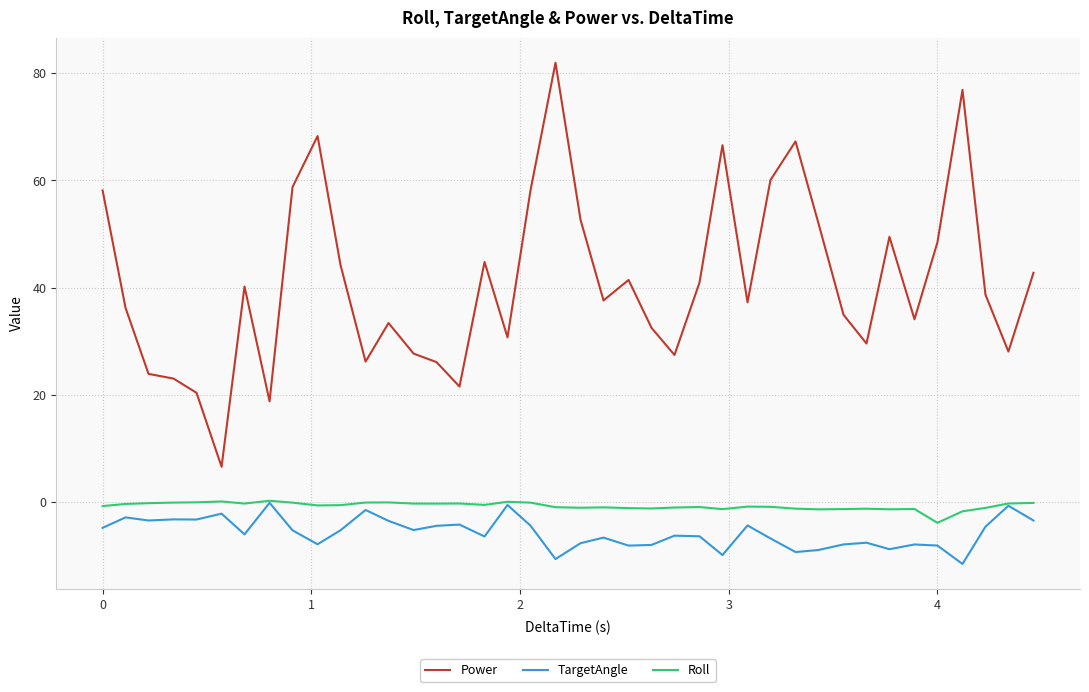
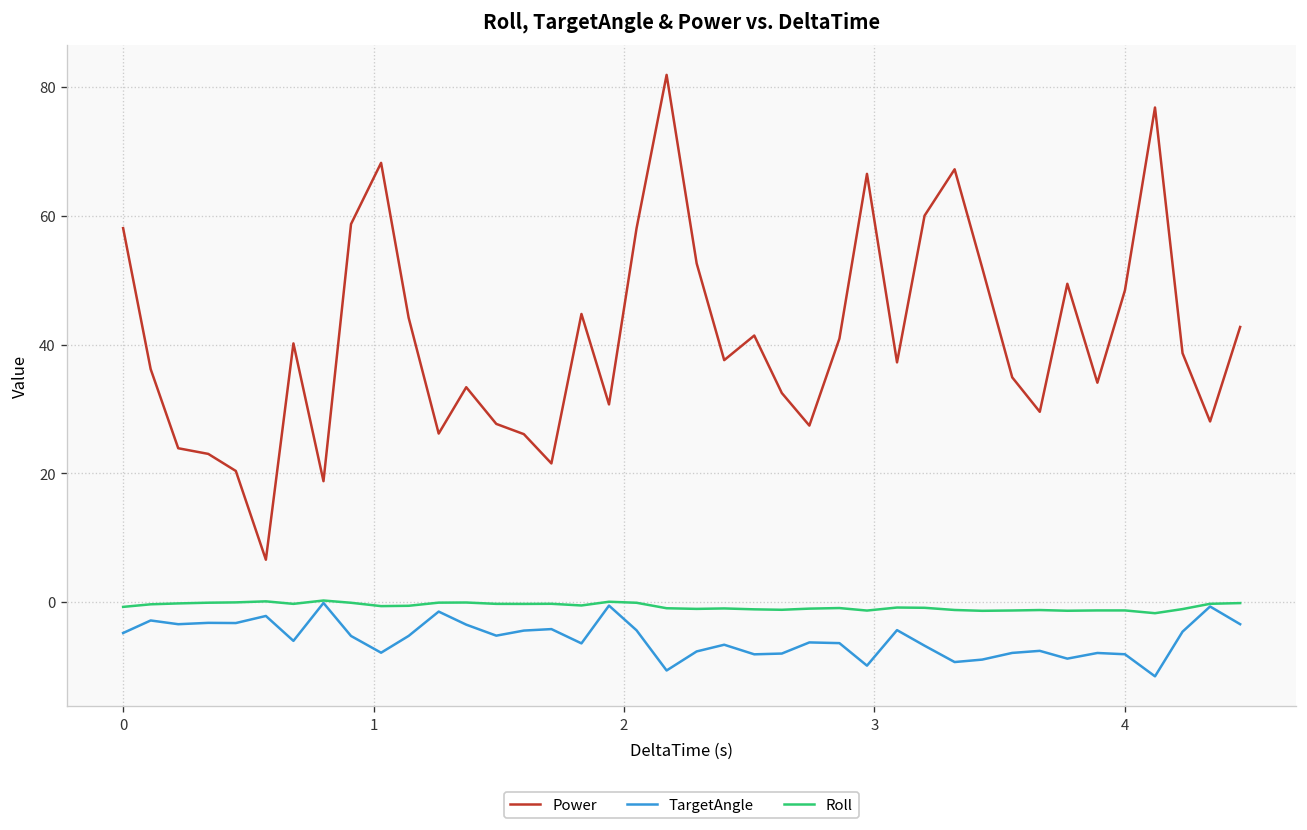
Roll, 4: -4 -> -1
